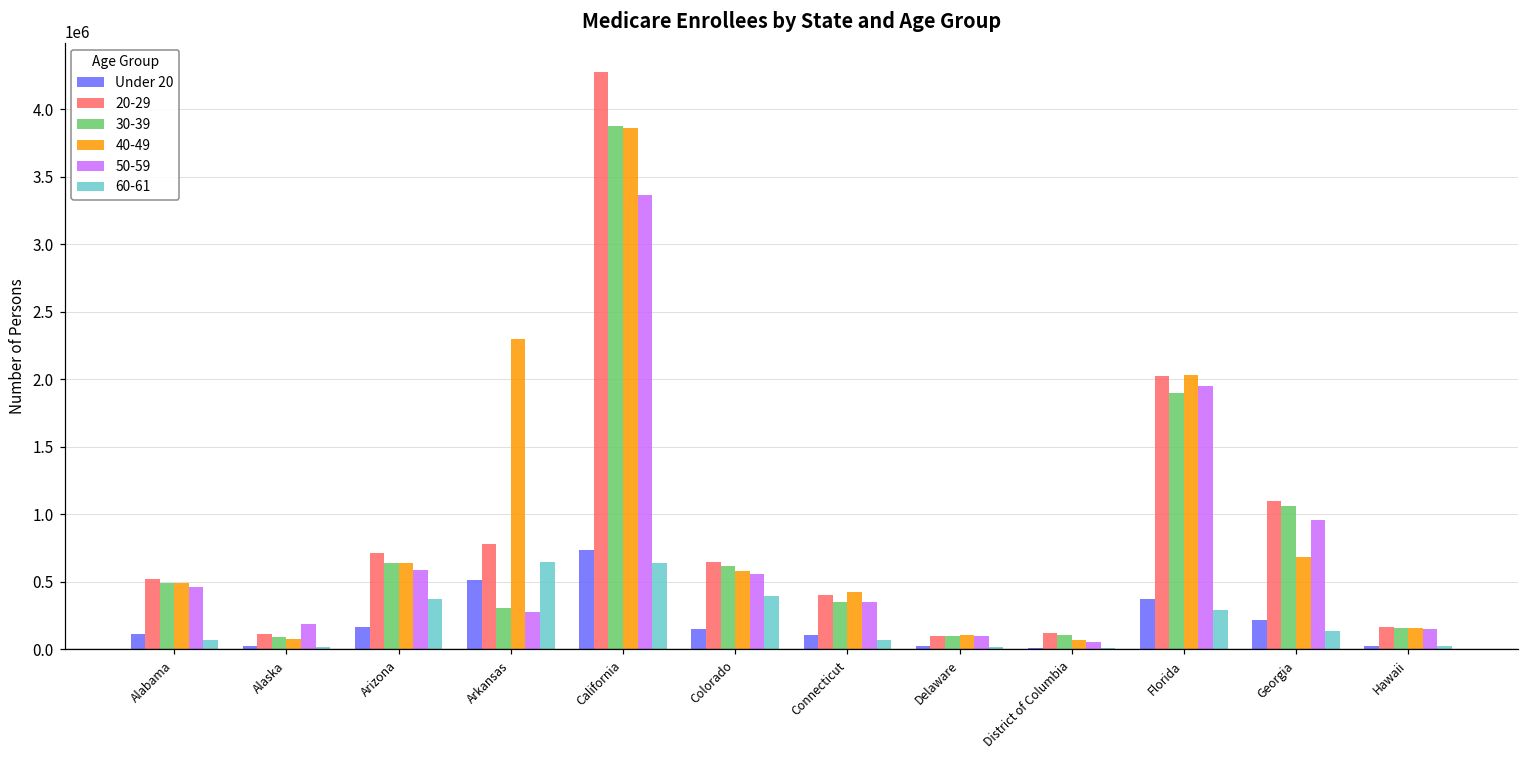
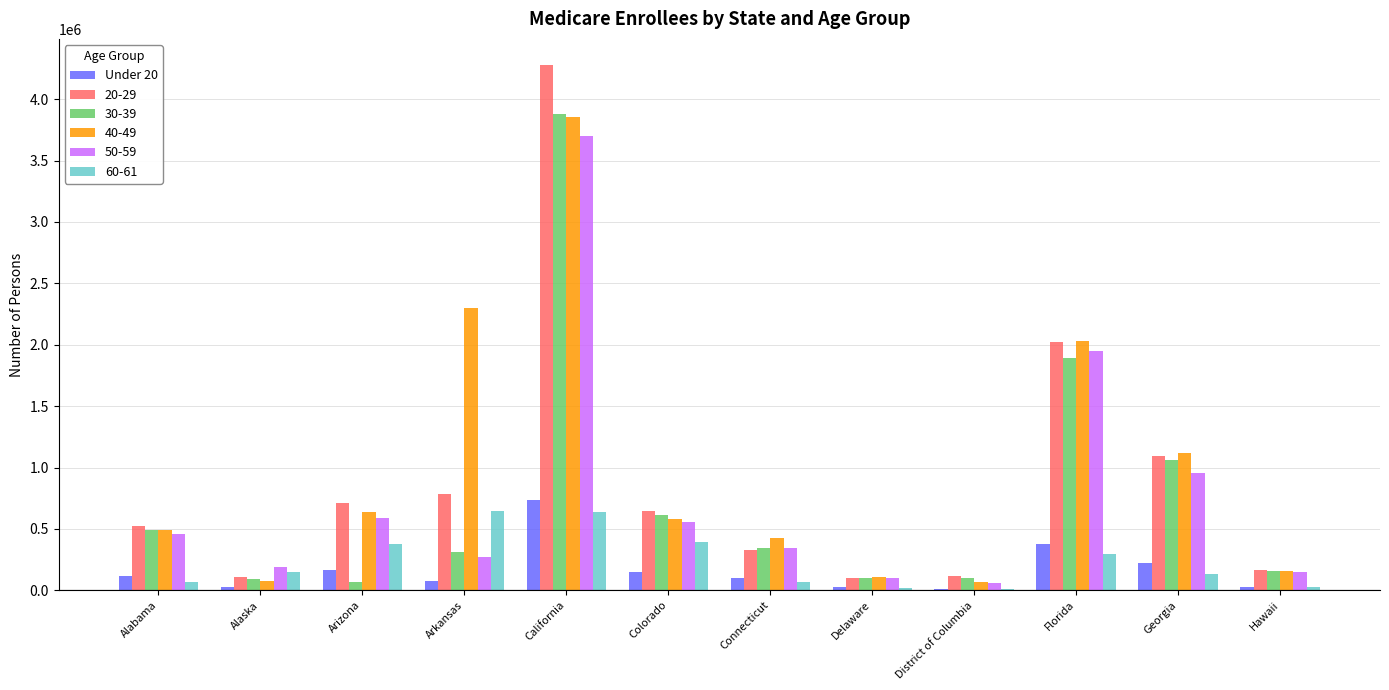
60-61, Alaska: 10000 -> 150000
30-39, Arizona: 640000 -> 70000
Under 20, Arkansas: 520000 -> 80000
50-59, California: 3370000 -> 3700000
20-29, Connecticut: 400000 -> 330000
40-49, Georgia: 680000 -> 1120000
